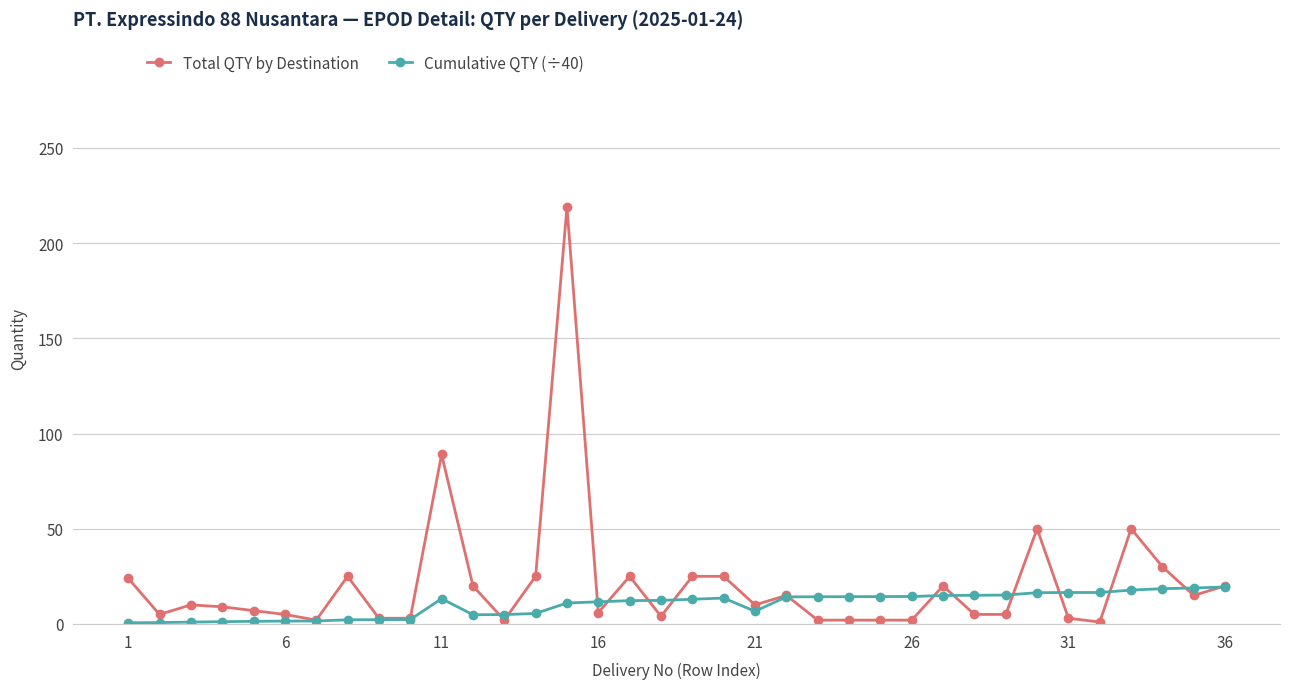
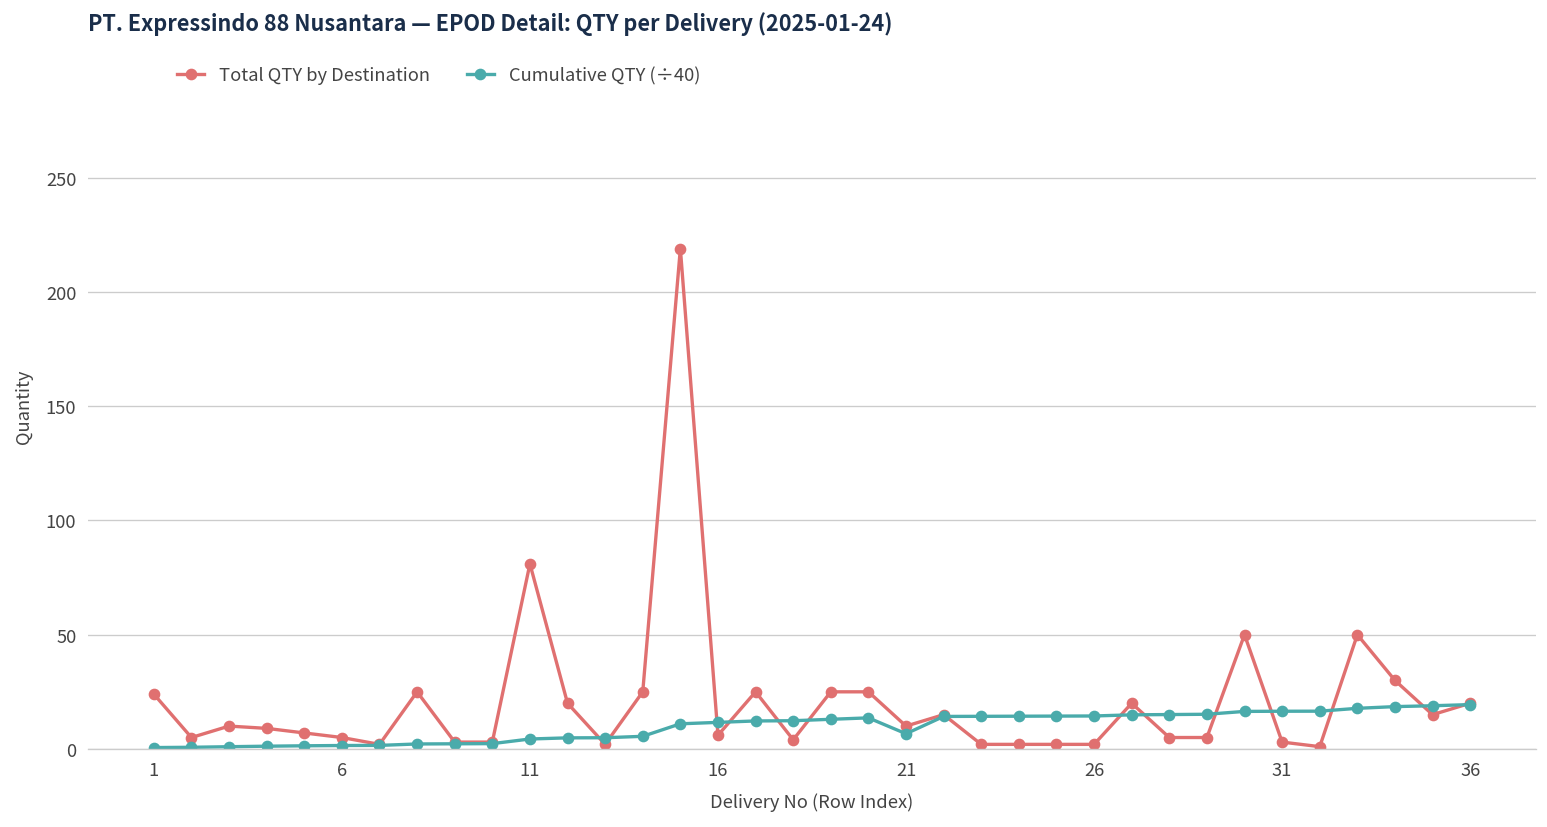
Total QTY by Destination, 11: 89 -> 81
Cumulative QTY (÷40), 11: 13 -> 4
